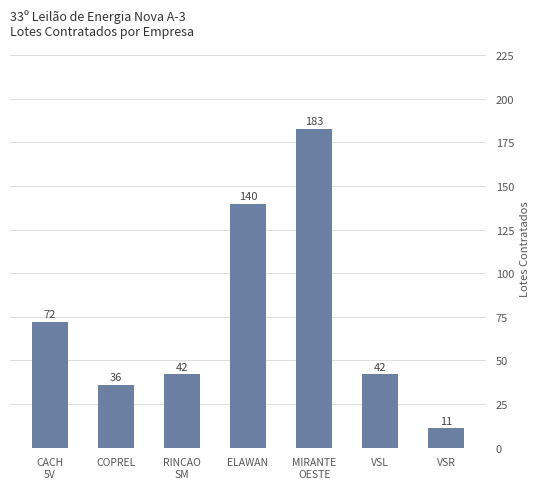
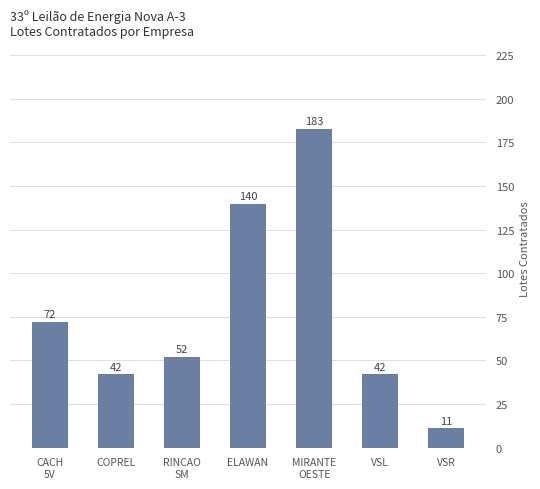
COPREL: 36 -> 42
RINCAO SM: 42 -> 52
